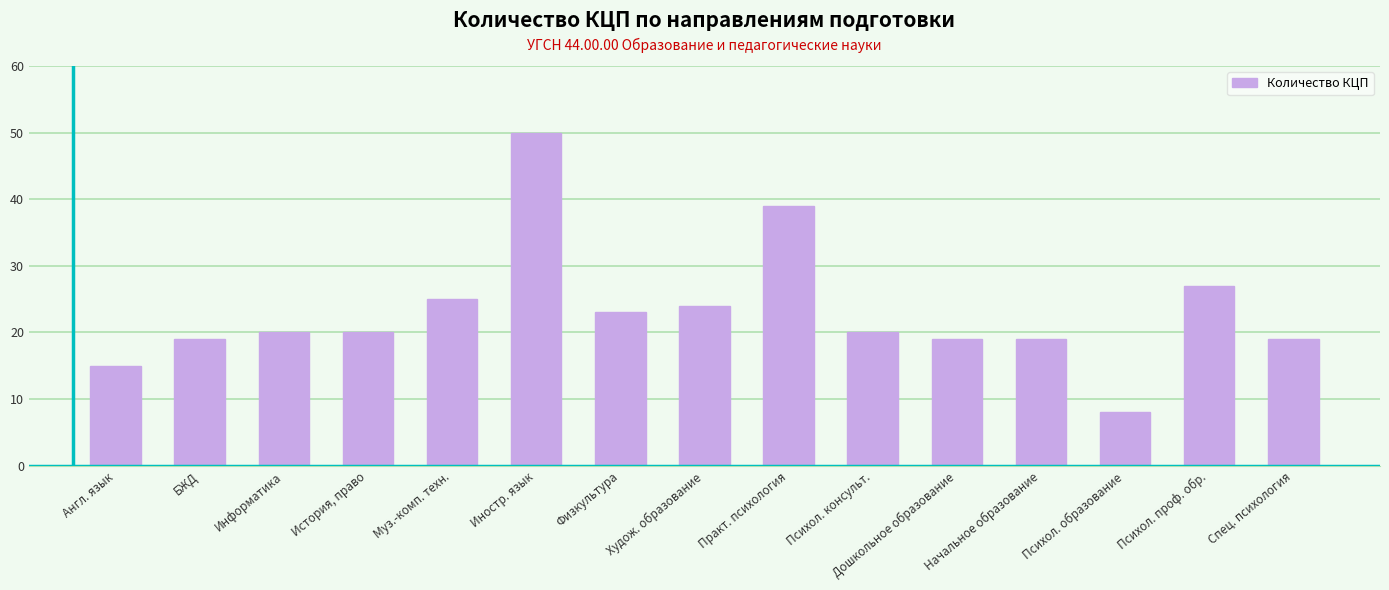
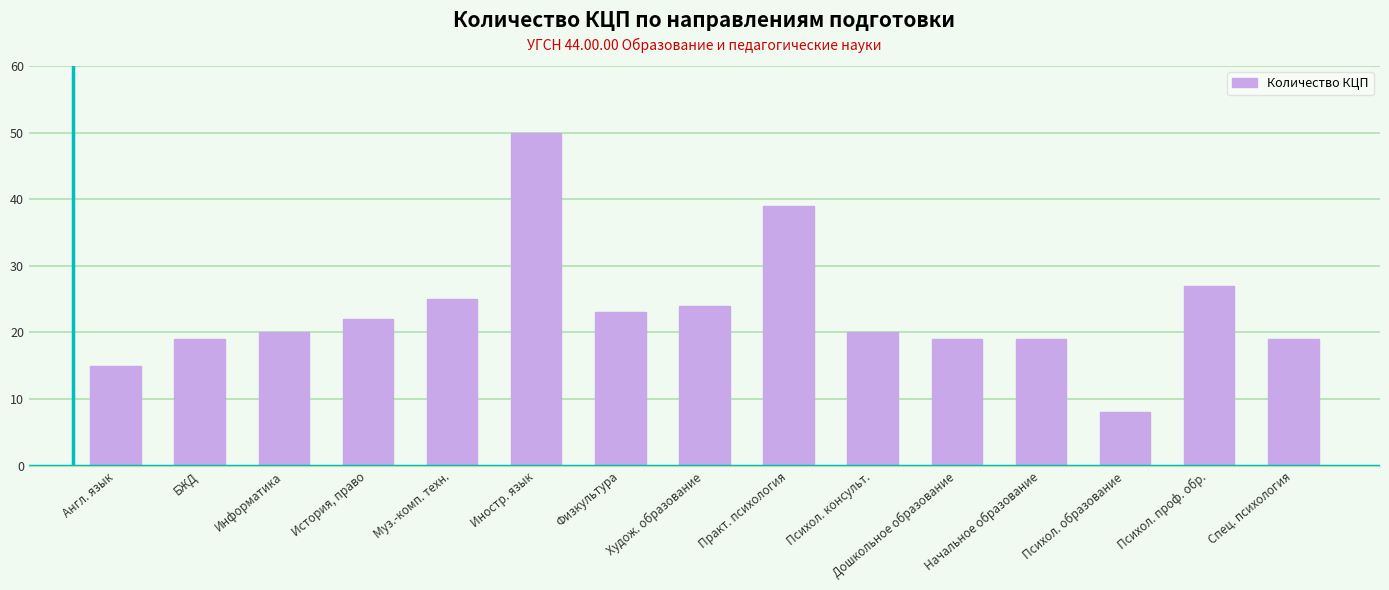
История, право: 20 -> 22
